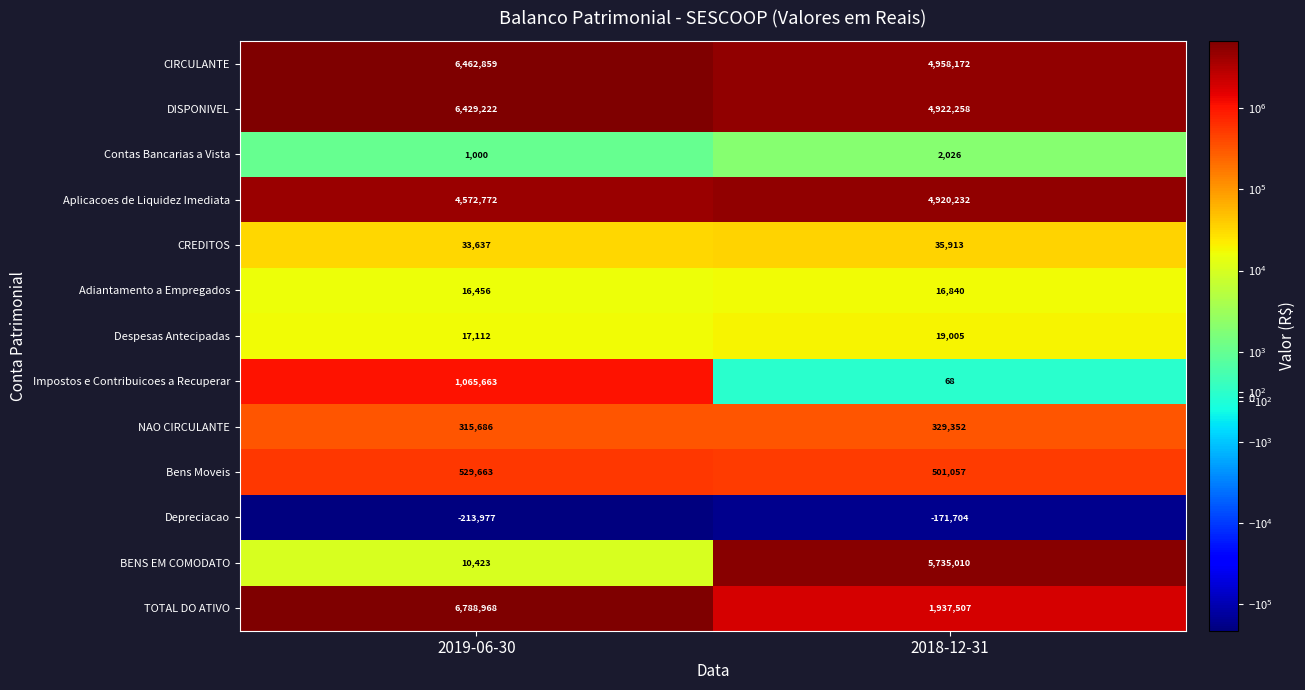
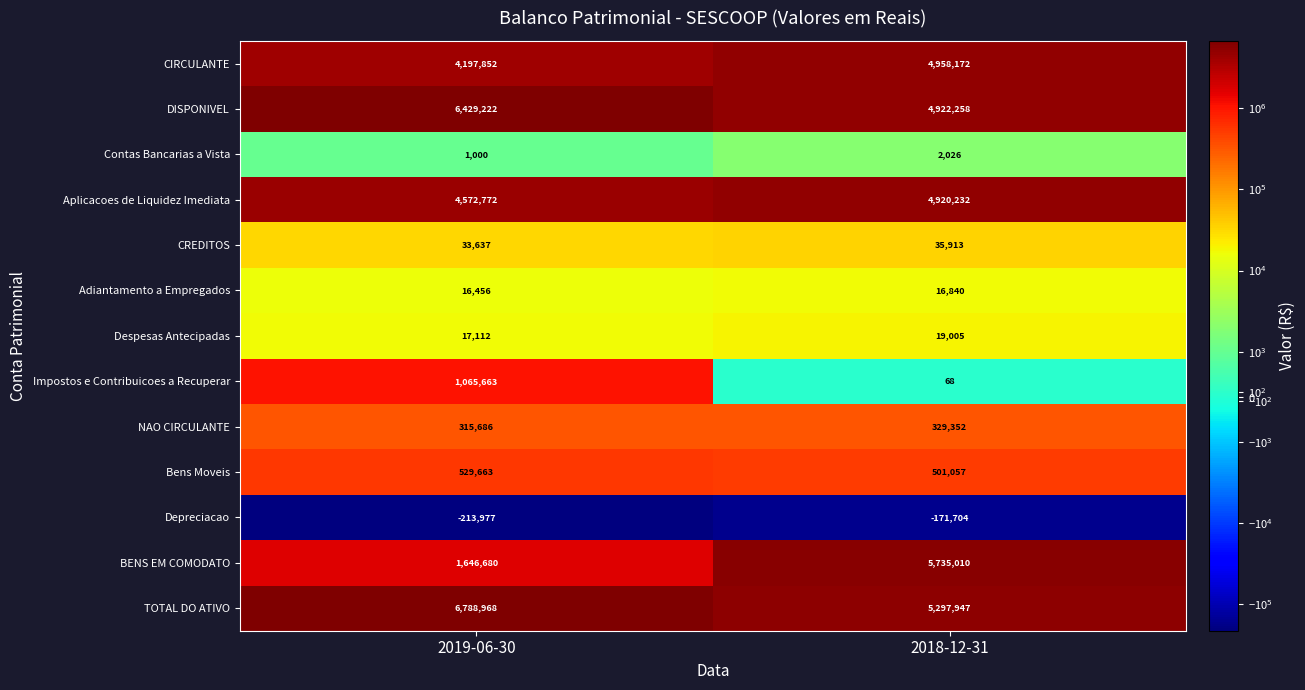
CIRCULANTE, 2019-06-30: 6,462,859 -> 4,197,852
BENS EM COMODATO, 2019-06-30: 10,423 -> 1,646,680
TOTAL DO ATIVO, 2018-12-31: 1,937,507 -> 5,297,947
